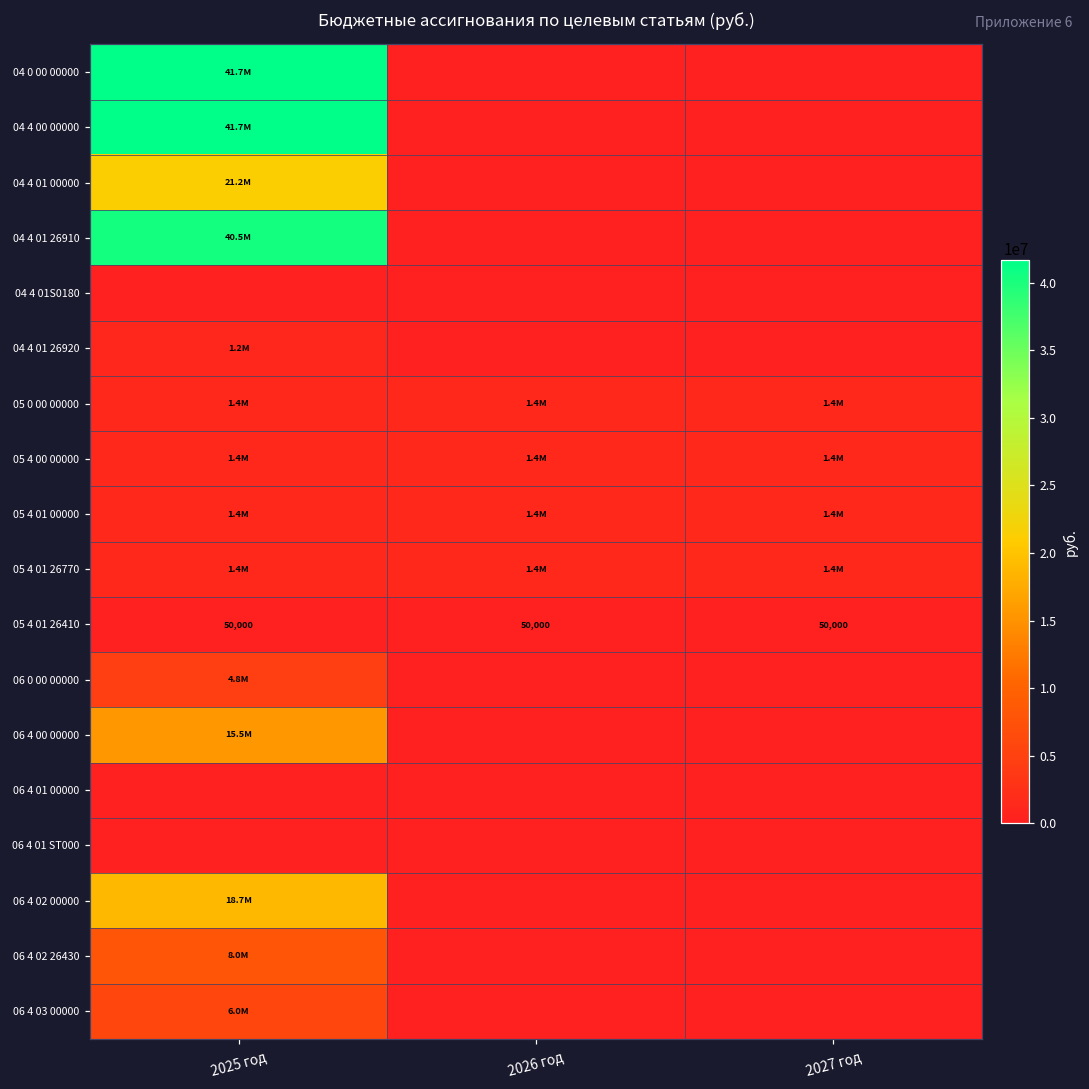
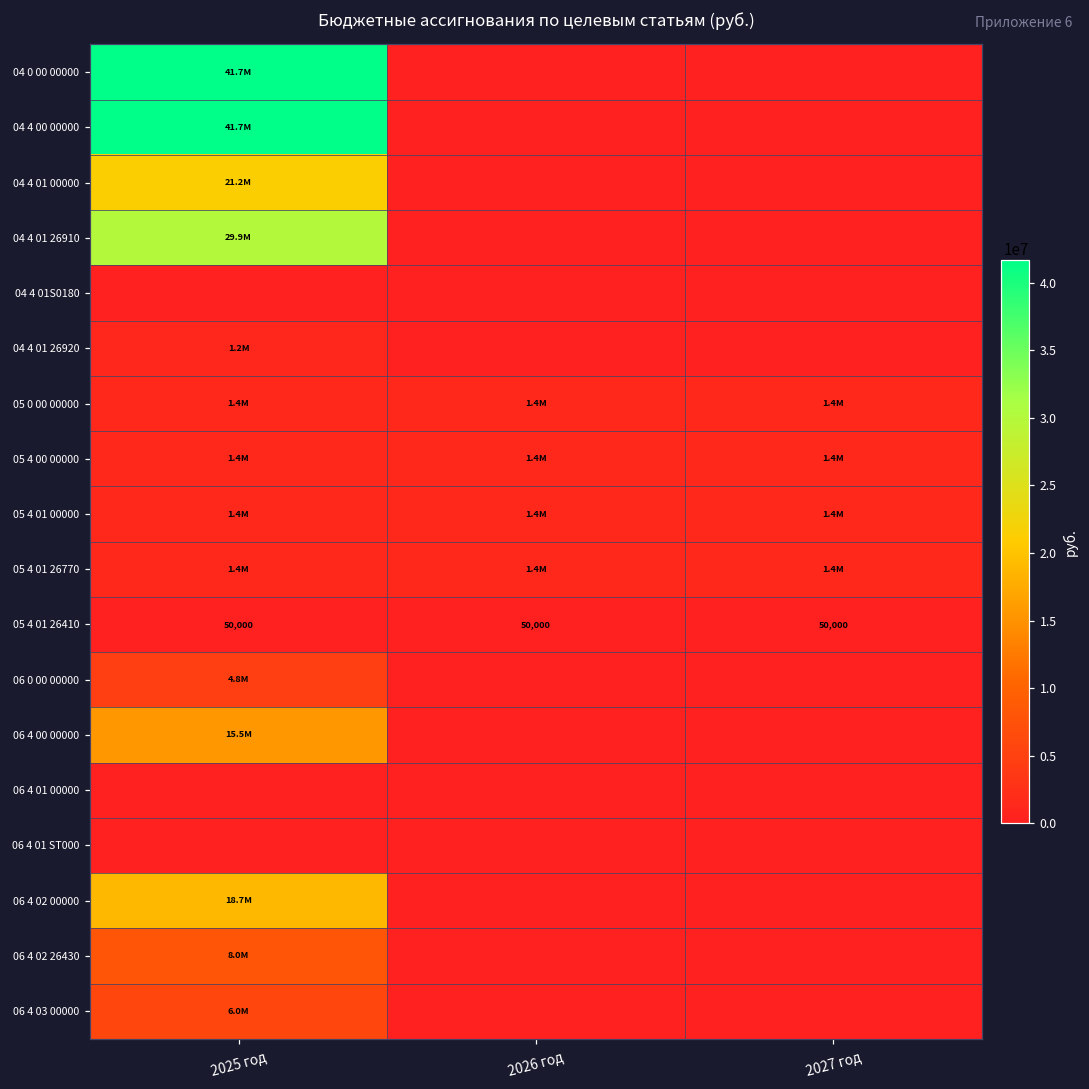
04 4 01 26910, 2025 год: 40.5M -> 29.9M
